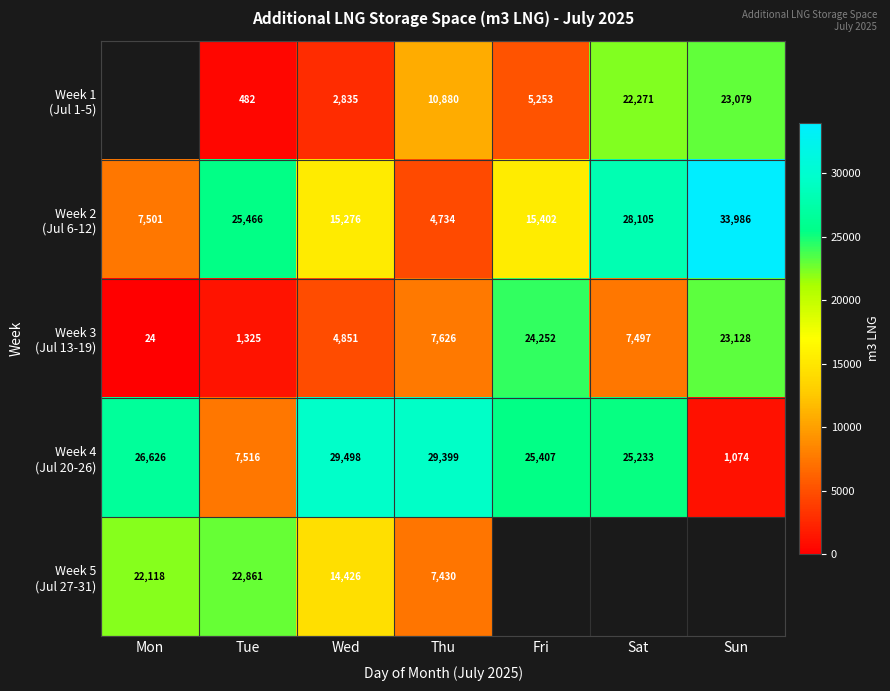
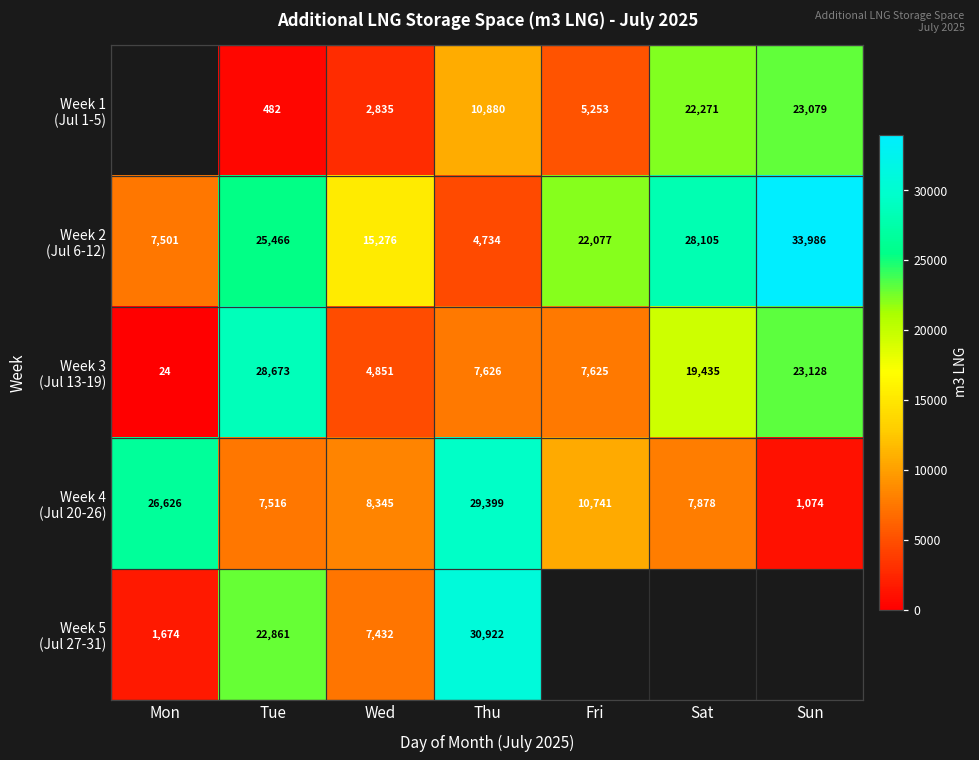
Week 2 (Jul 6-12), Fri: 15,402 -> 22,077
Week 3 (Jul 13-19), Tue: 1,325 -> 28,673
Week 3 (Jul 13-19), Fri: 24,252 -> 7,625
Week 3 (Jul 13-19), Sat: 7,497 -> 19,435
Week 4 (Jul 20-26), Wed: 29,498 -> 8,345
Week 4 (Jul 20-26), Fri: 25,407 -> 10,741
Week 4 (Jul 20-26), Sat: 25,233 -> 7,878
Week 5 (Jul 27-31), Mon: 22,118 -> 1,674
Week 5 (Jul 27-31), Wed: 14,426 -> 7,432
Week 5 (Jul 27-31), Thu: 7,430 -> 30,922
